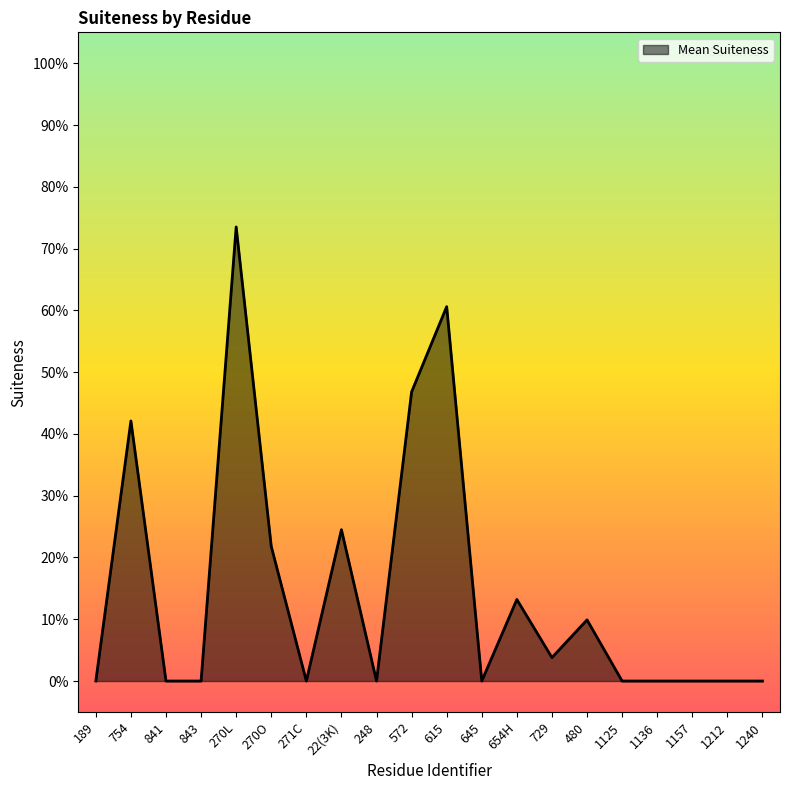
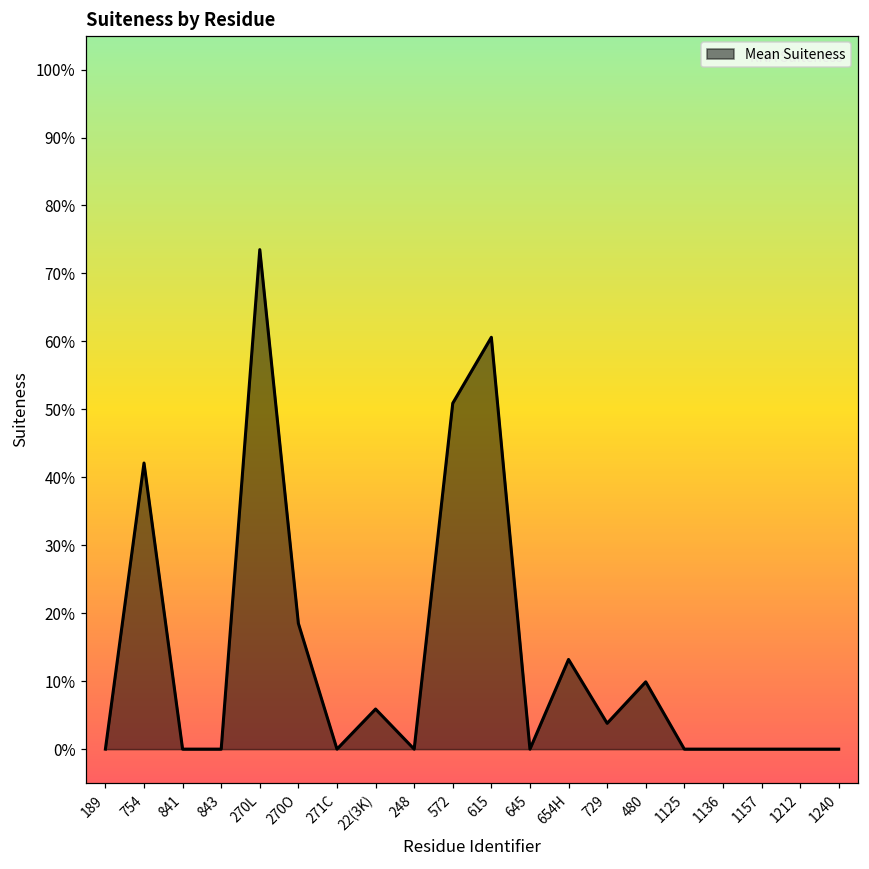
270O: 22% -> 19%
22(3K): 25% -> 6%
572: 47% -> 51%
